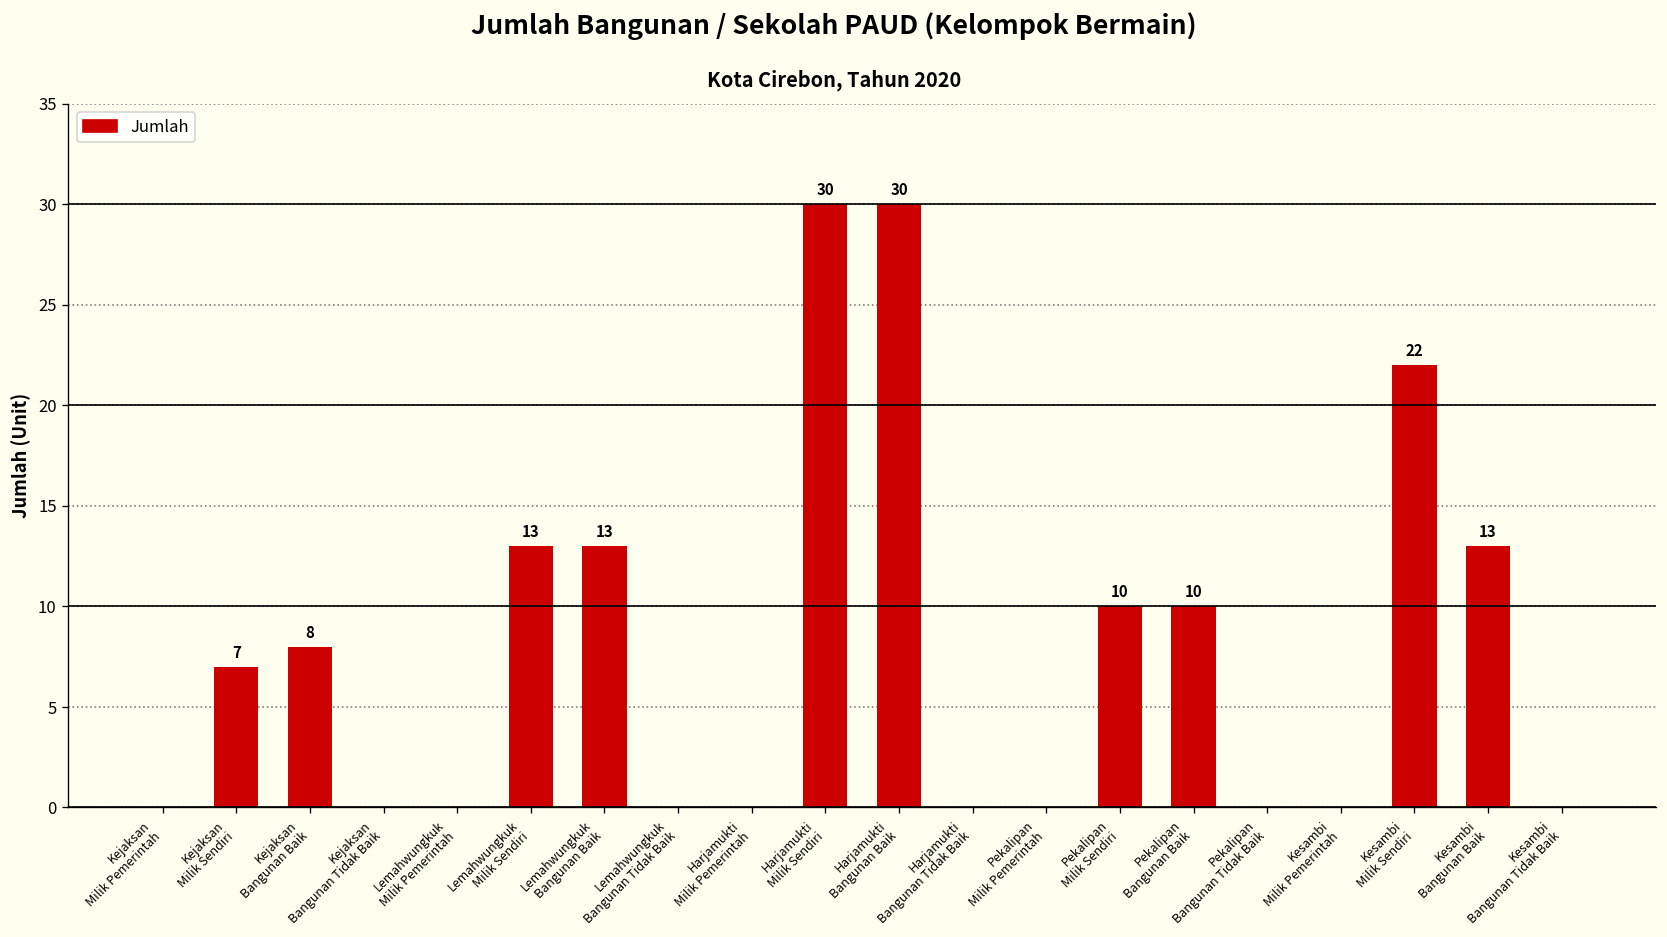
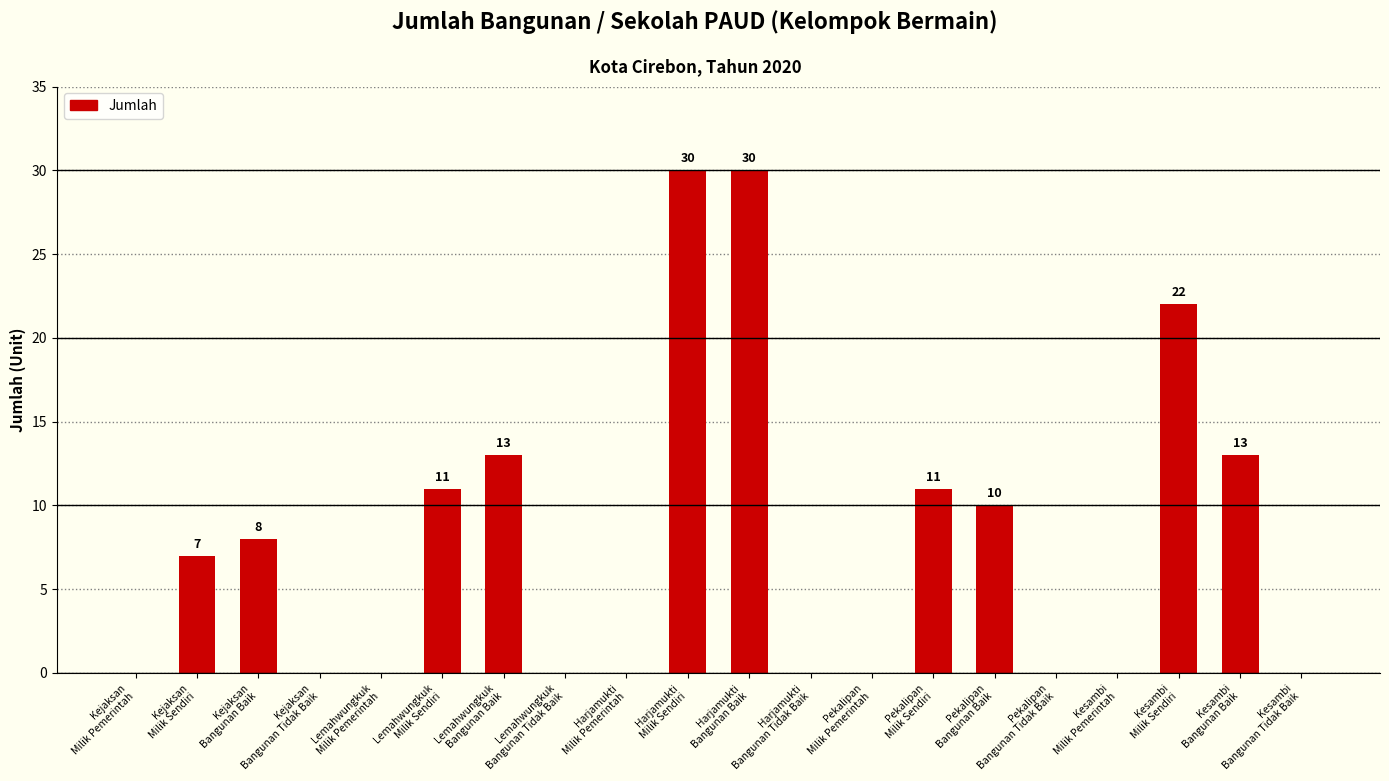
Lemahwungkuk Milik Sendiri: 13 -> 11
Pekalipan Milik Sendiri: 10 -> 11
